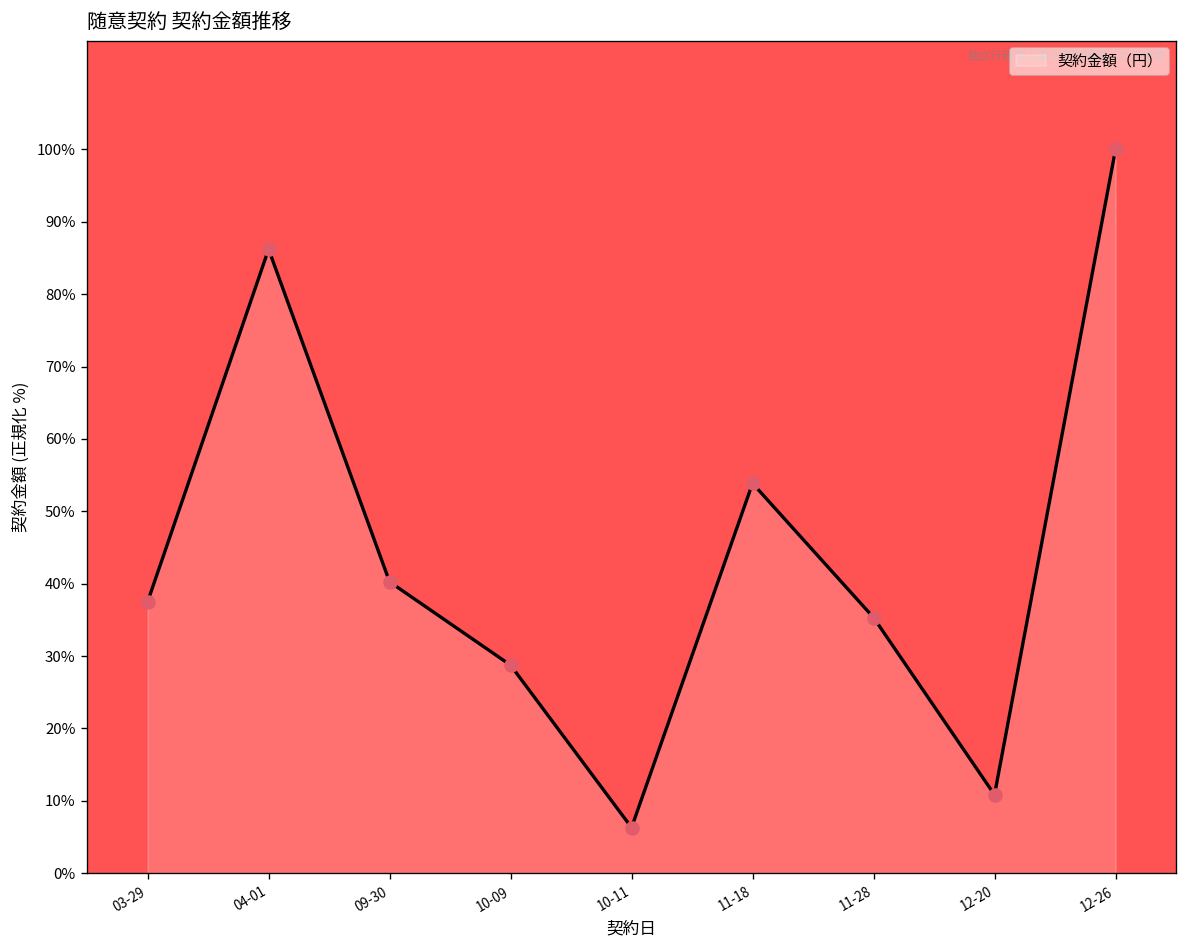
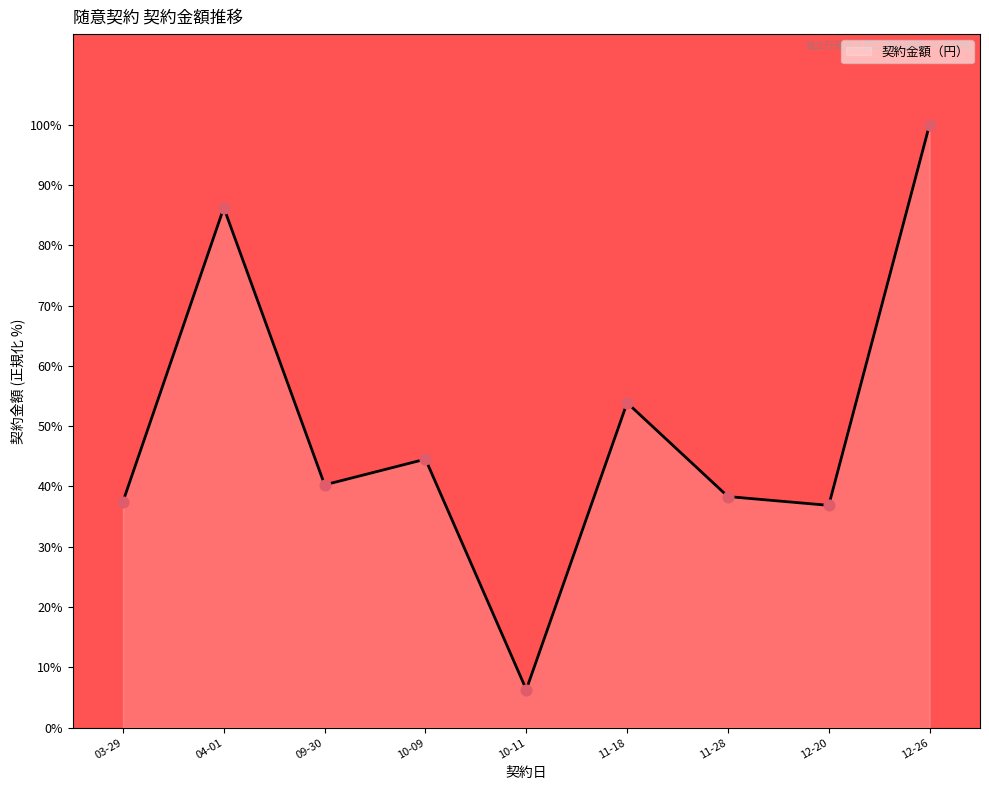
10-09: 29% -> 45%
11-28: 35% -> 38%
12-20: 11% -> 37%
